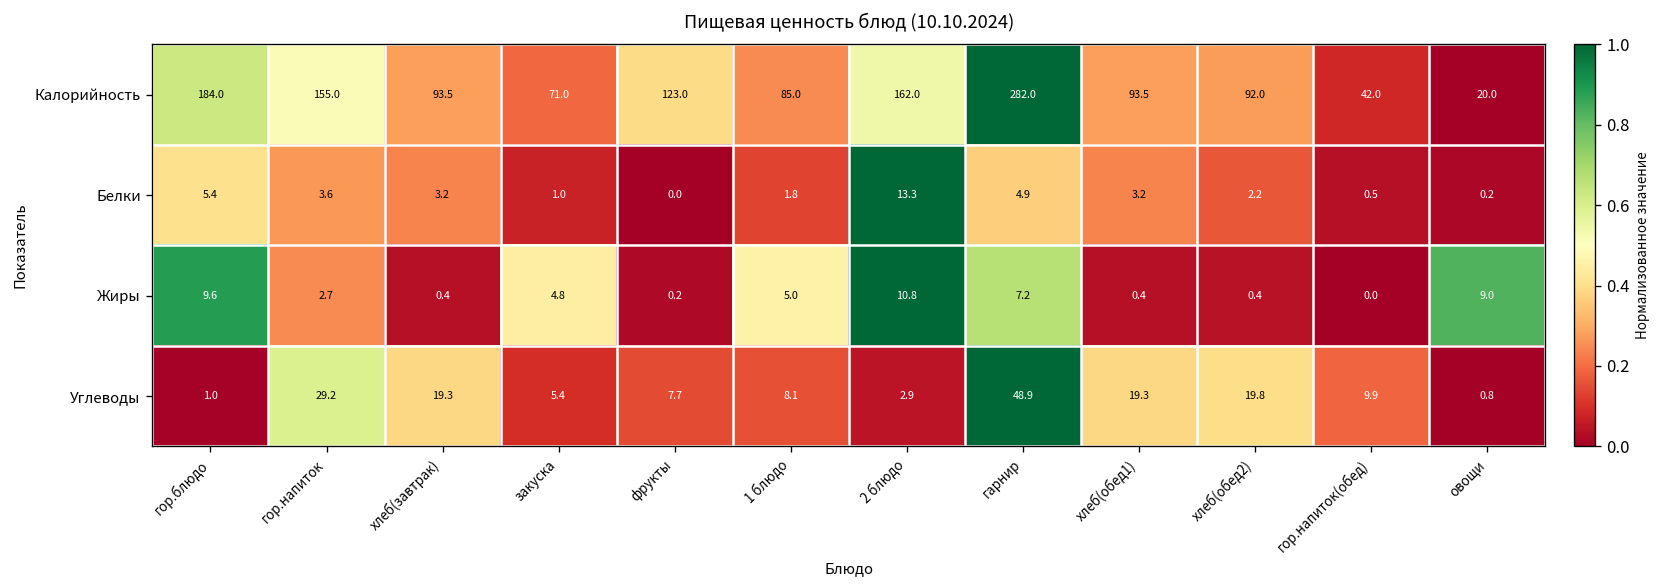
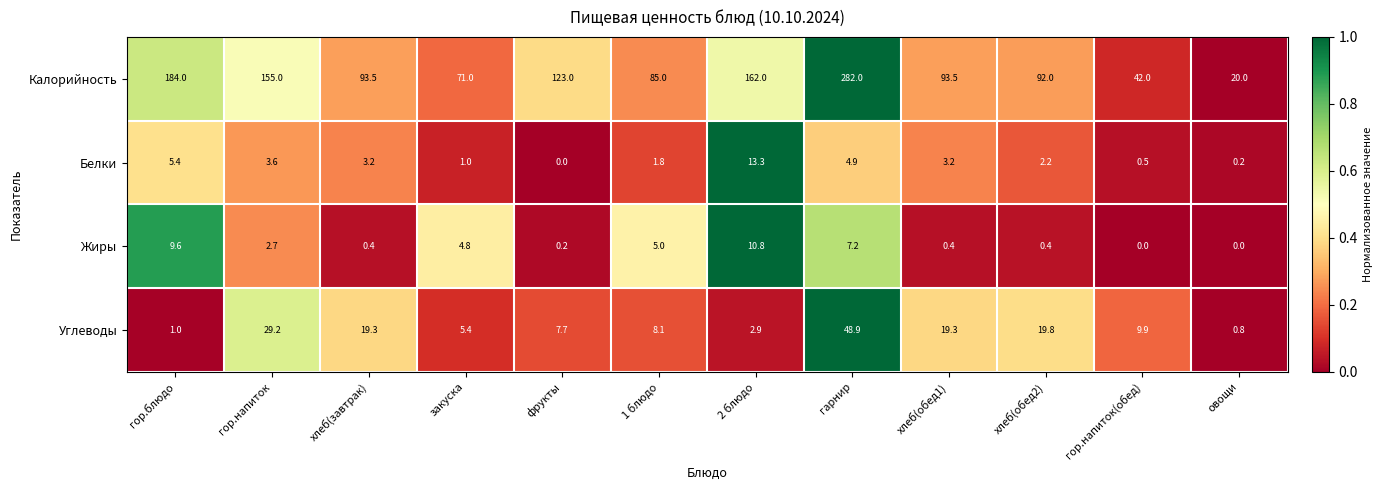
Жиры, овощи: 9.0 -> 0.0
